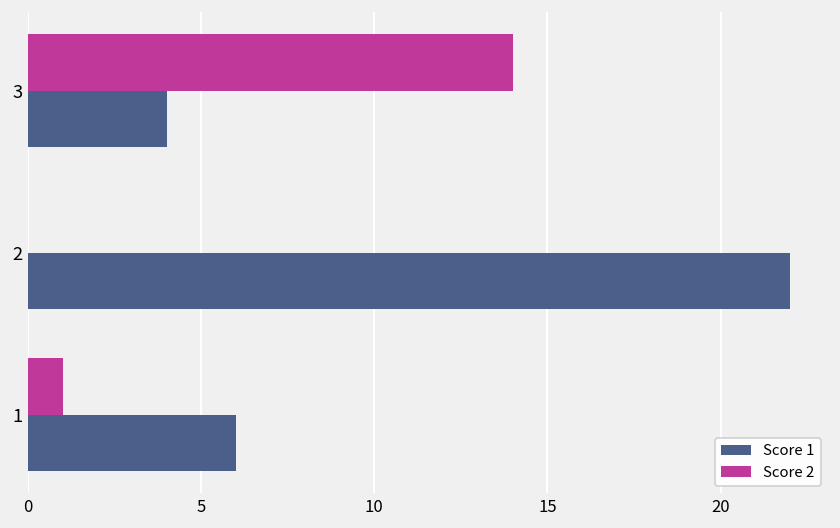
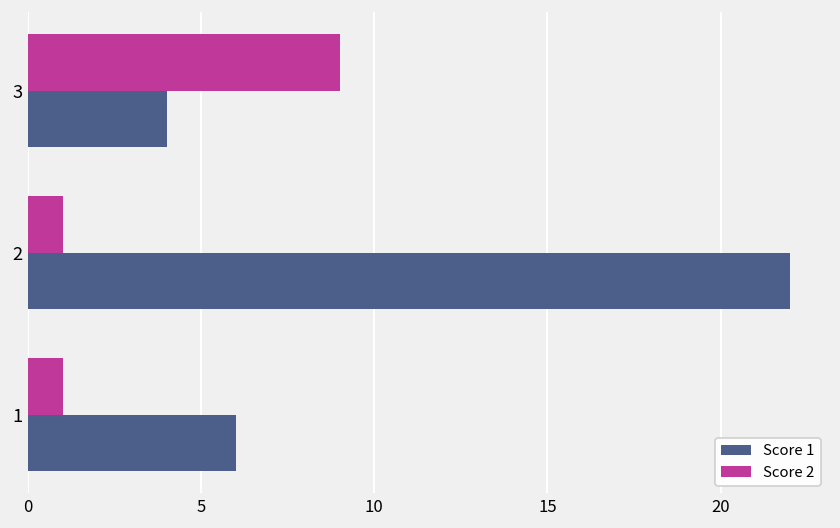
Score 2, 3: 14 -> 9
Score 2, 2: 0 -> 1
